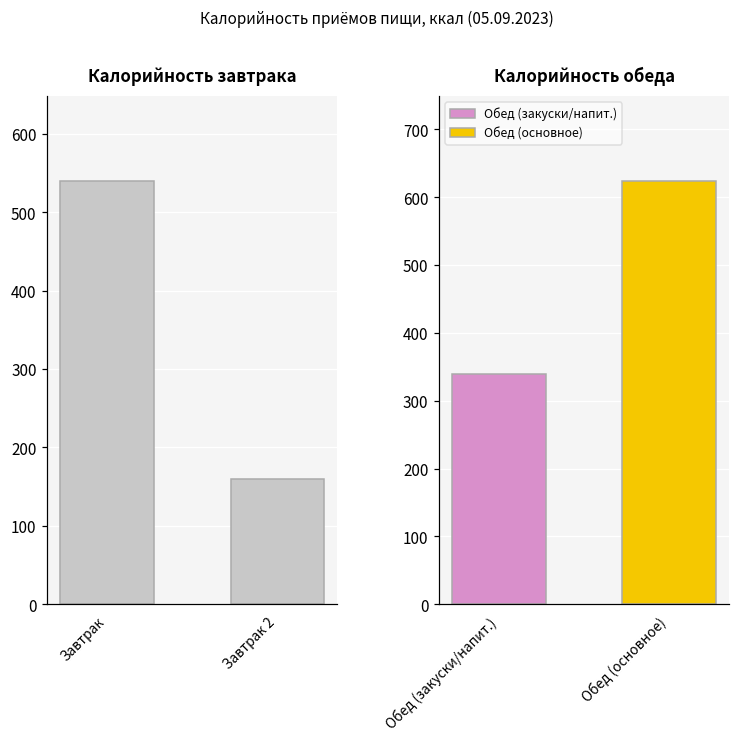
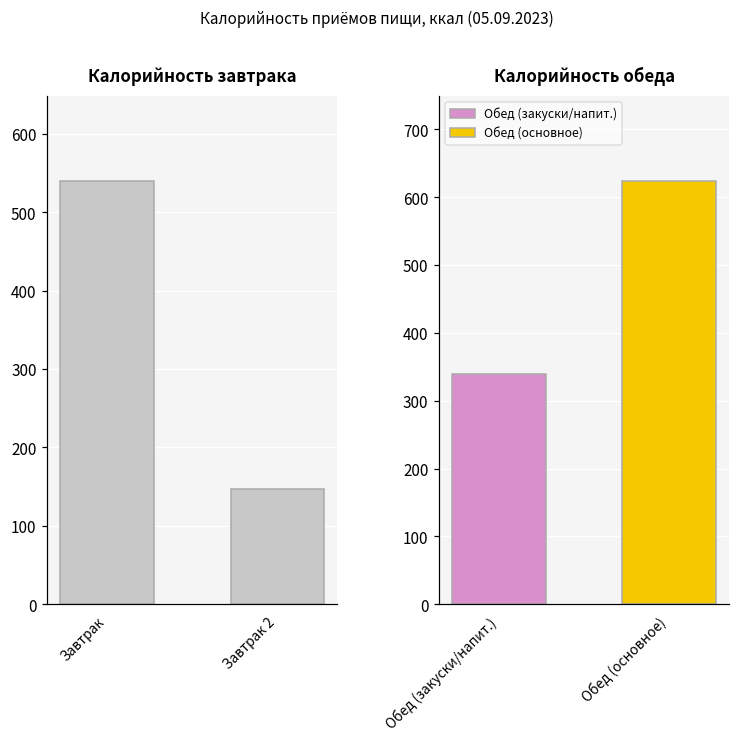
Калорийность завтрака, Завтрак 2: 160 -> 150
